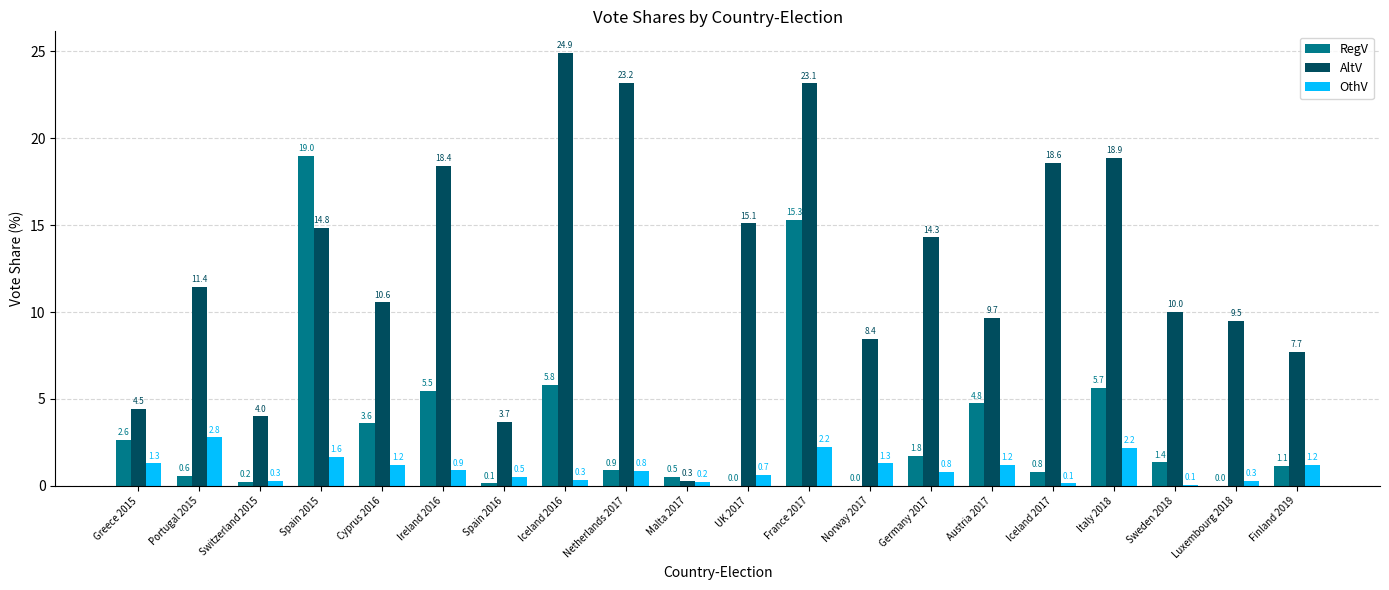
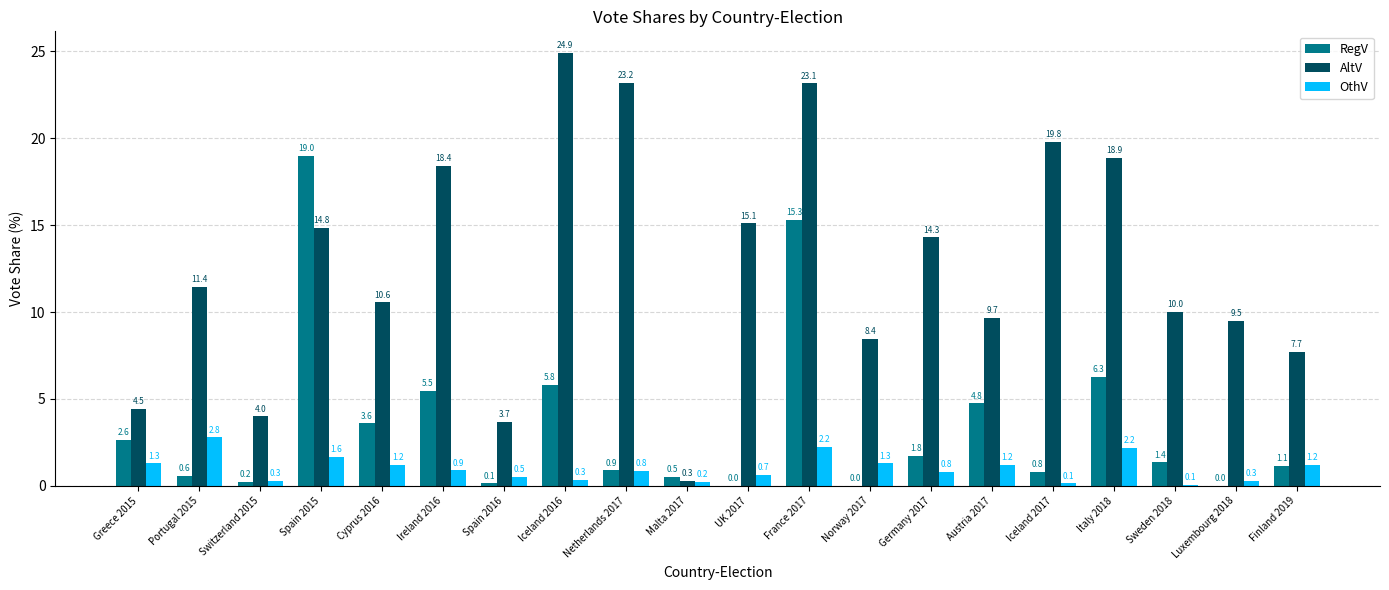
AltV, Iceland 2017: 18.6 -> 19.8
RegV, Italy 2018: 5.7 -> 6.3
